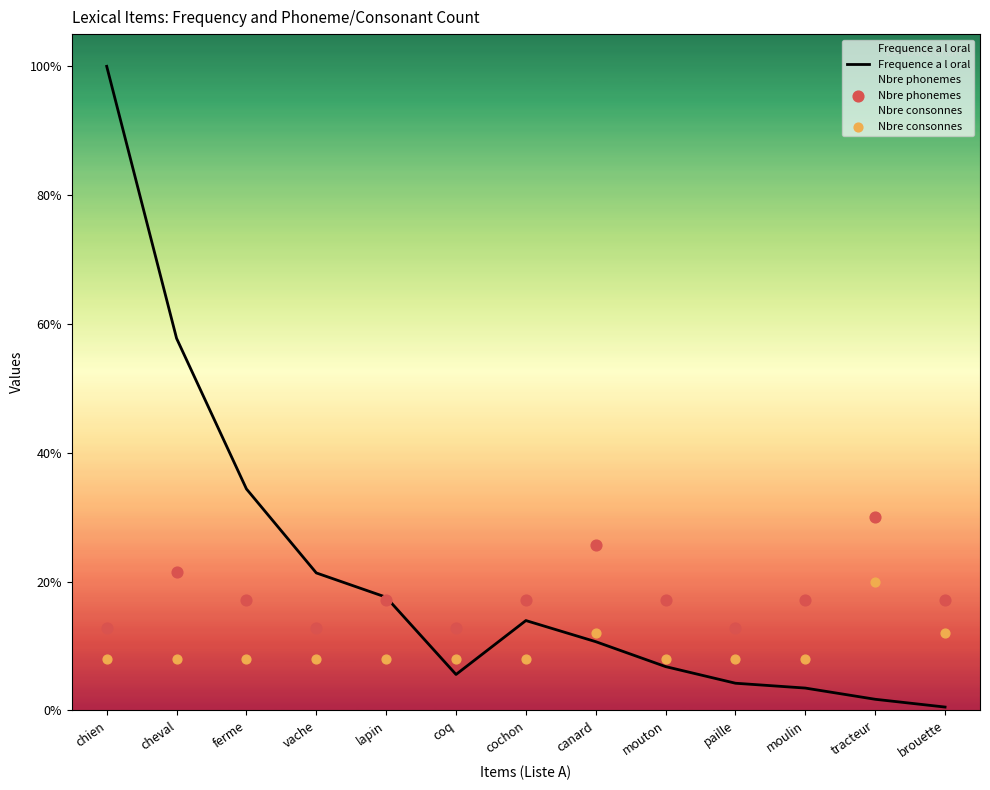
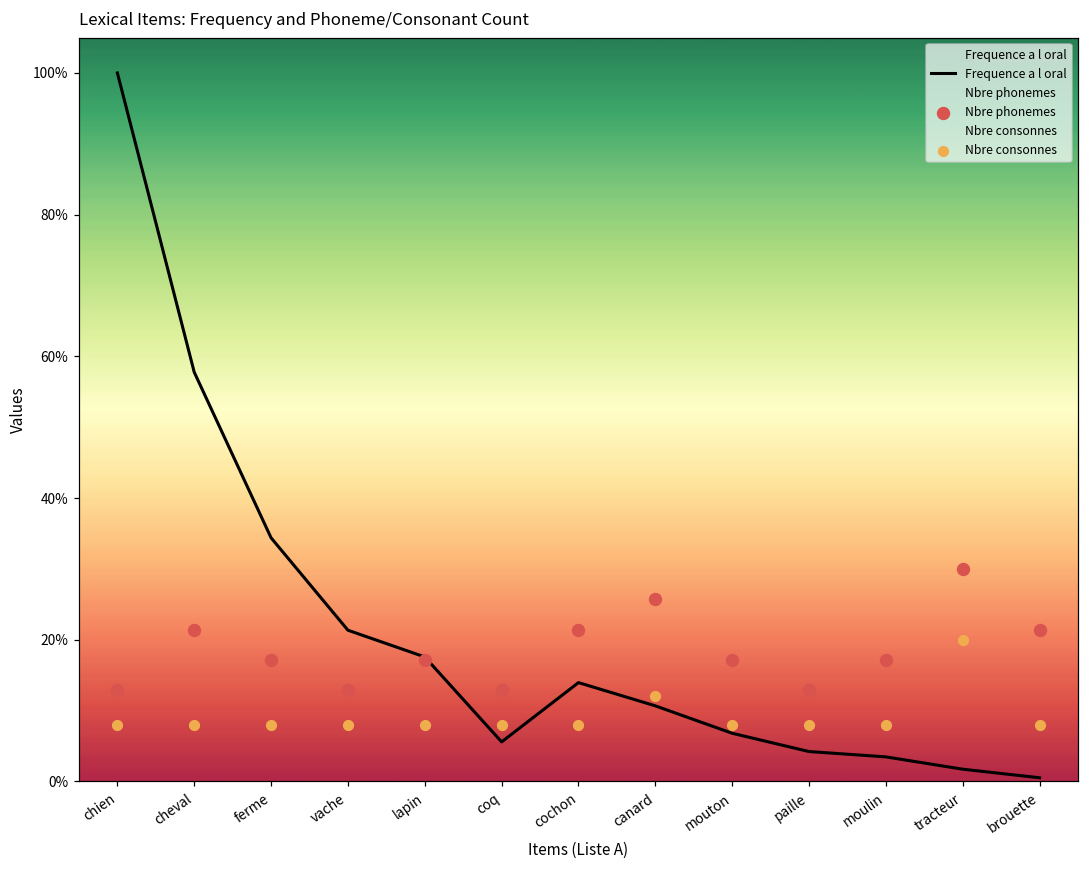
Nbre phonemes, cochon: 17% -> 21%
Nbre phonemes, brouette: 17% -> 21%
Nbre consonnes, brouette: 12% -> 8%
